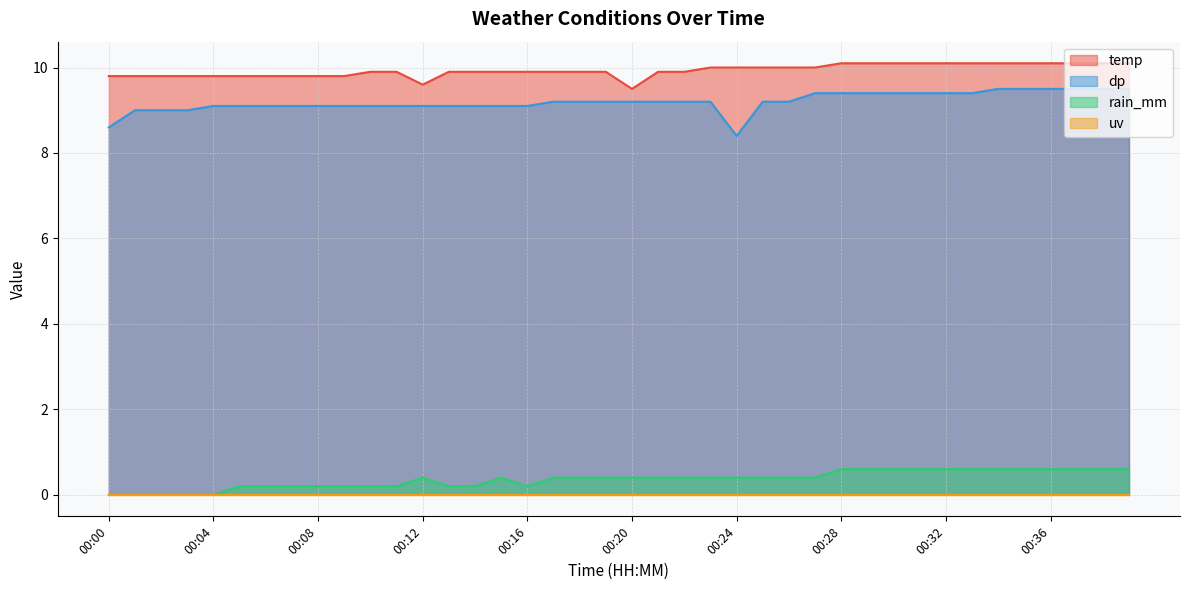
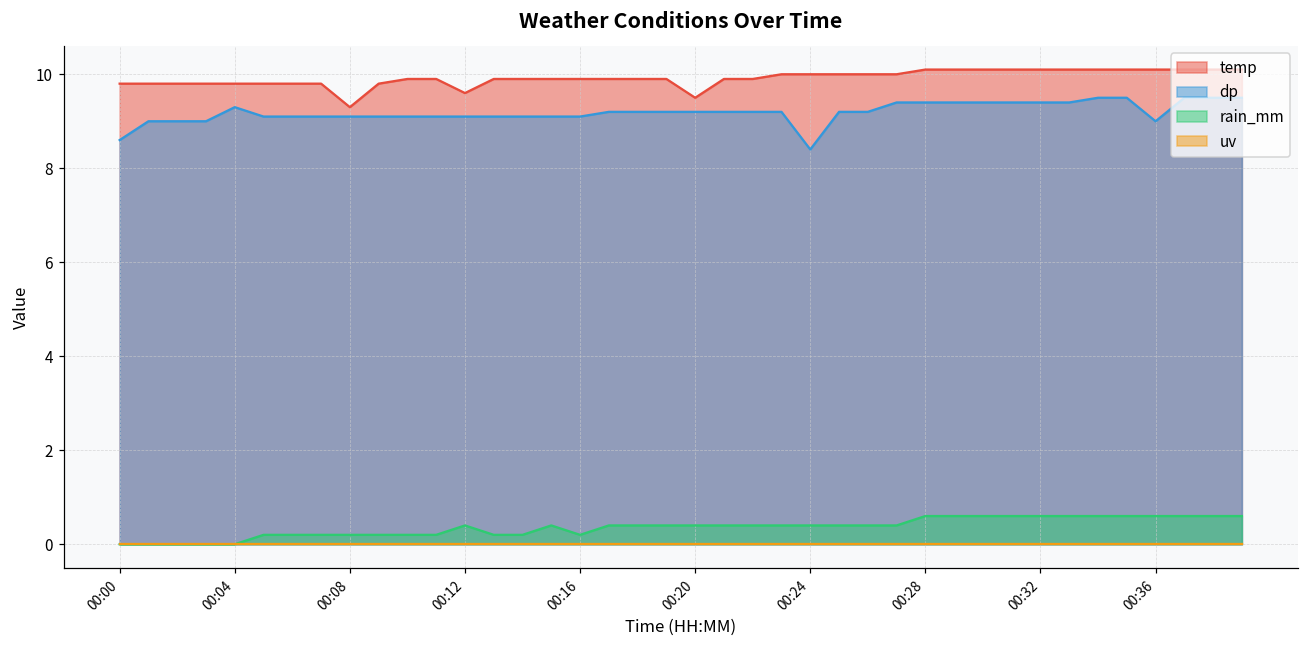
dp, 00:04: 9.1 -> 9.3
temp, 00:08: 9.8 -> 9.3
dp, 00:36: 9.5 -> 9.0
